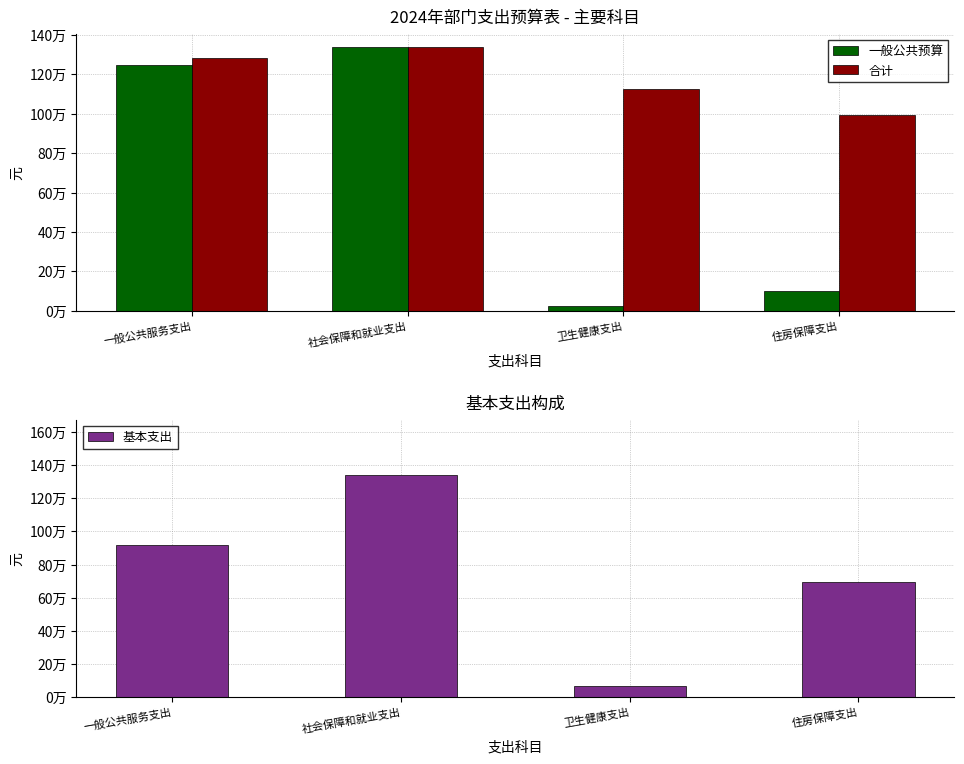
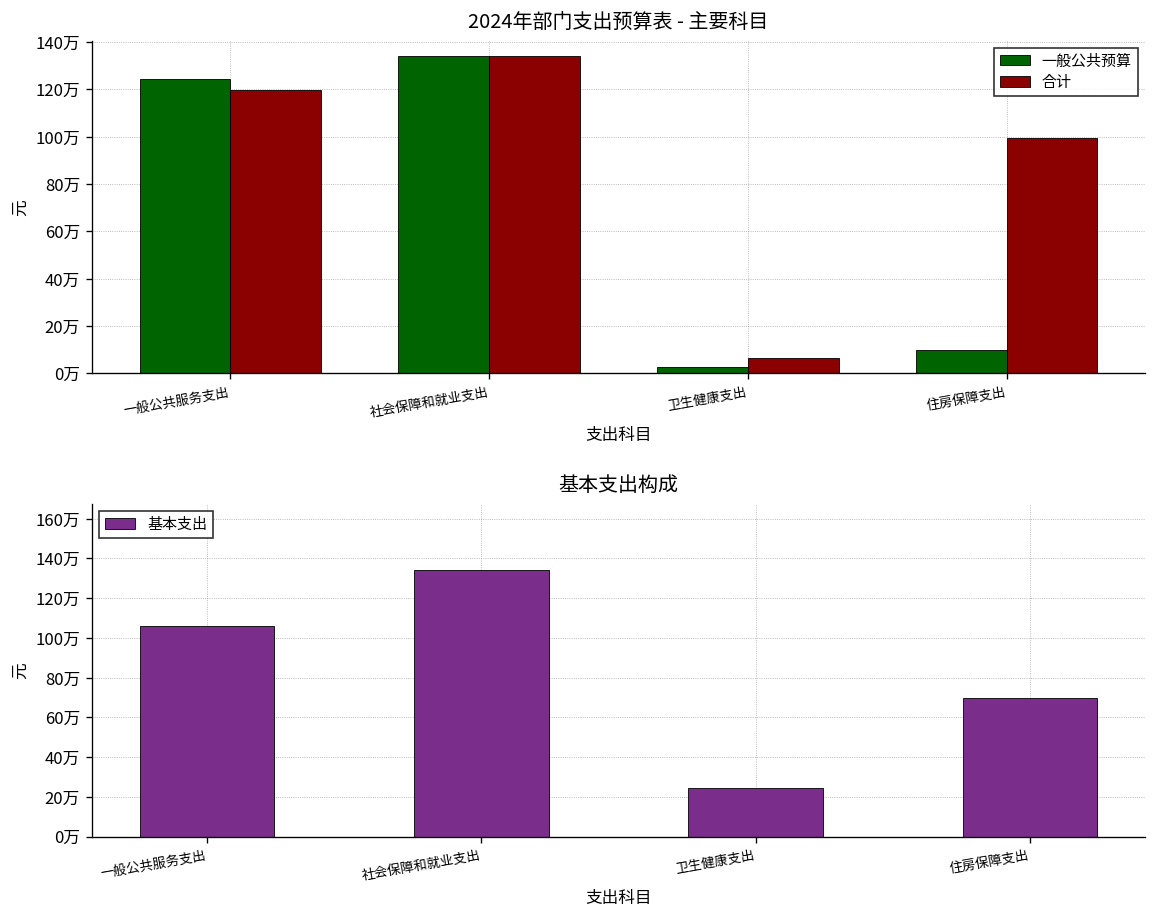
2024年部门支出预算表 - 主要科目, 合计, 一般公共服务支出: 128万 -> 120万
2024年部门支出预算表 - 主要科目, 合计, 卫生健康支出: 113万 -> 7万
基本支出构成, 一般公共服务支出: 92万 -> 106万
基本支出构成, 卫生健康支出: 7万 -> 24万
